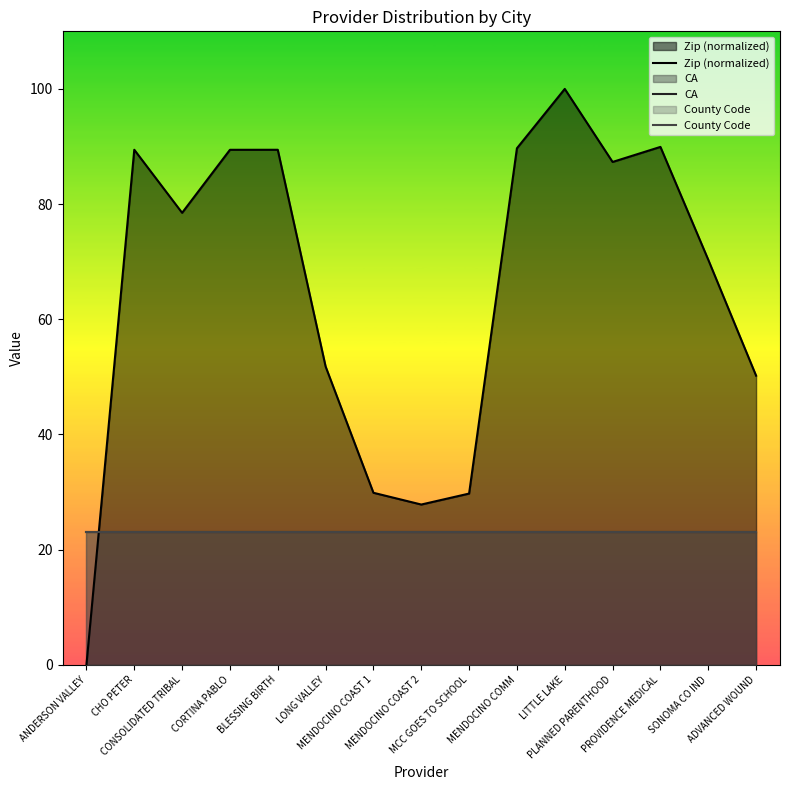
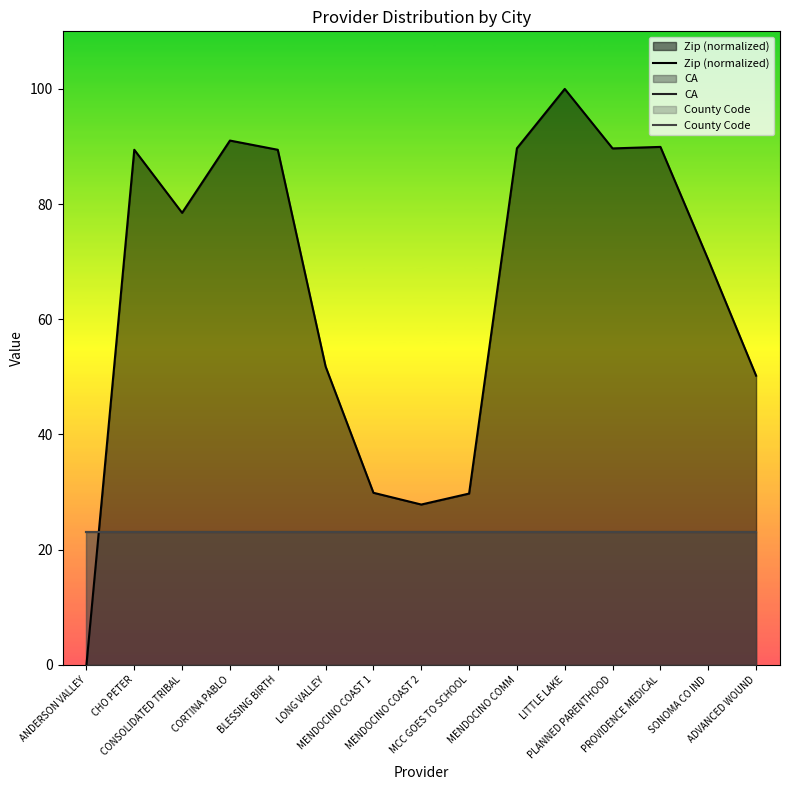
Zip (normalized), CORTINA PABLO: 89 -> 91
Zip (normalized), PLANNED PARENTHOOD: 87 -> 90
